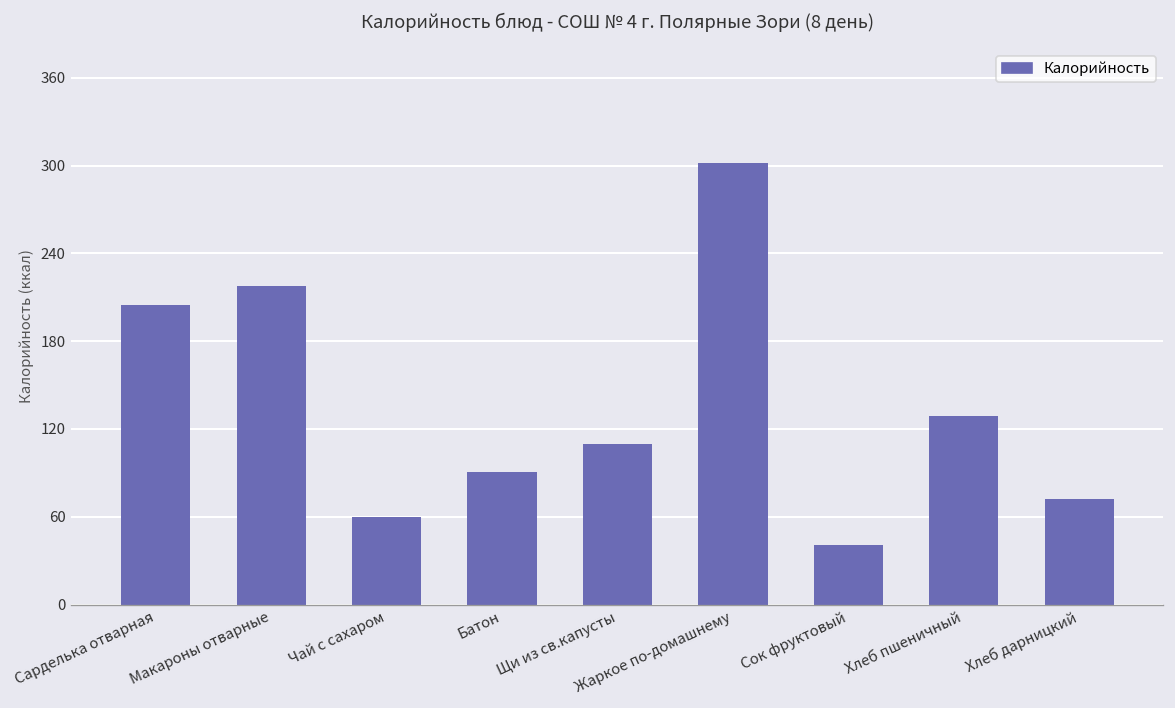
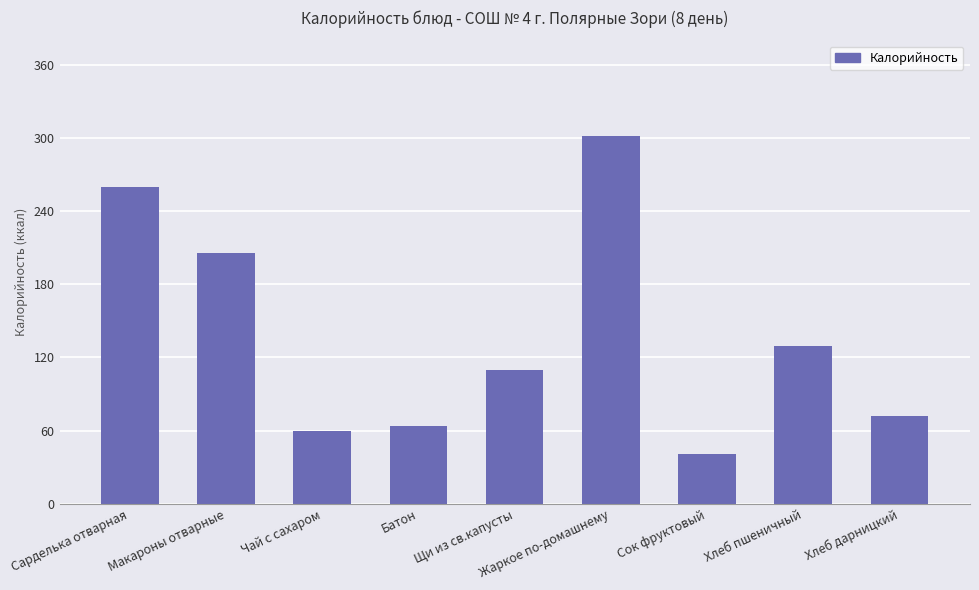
Сарделька отварная: 205 -> 260
Макароны отварные: 218 -> 206
Батон: 91 -> 64
